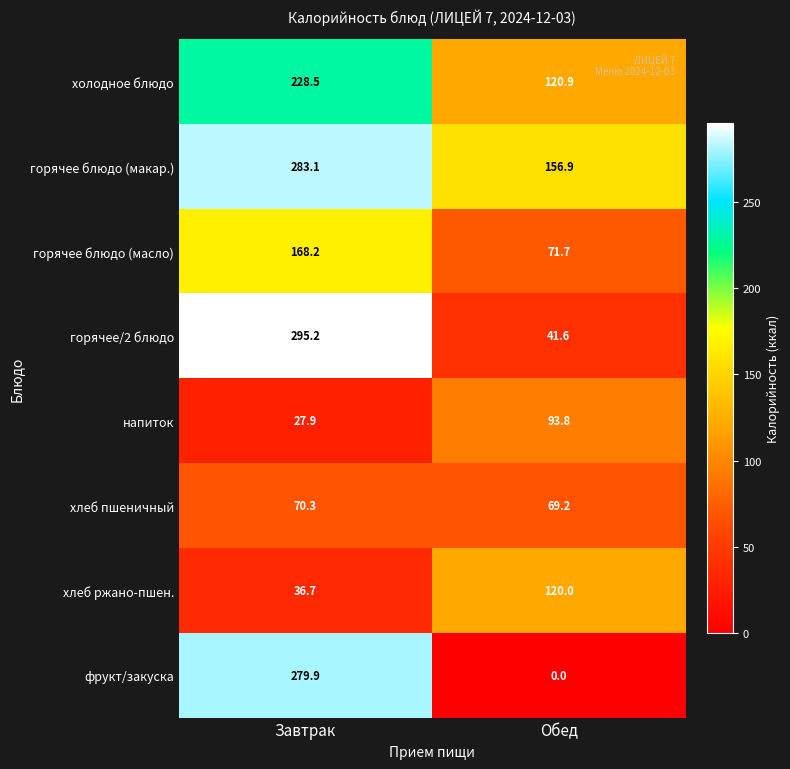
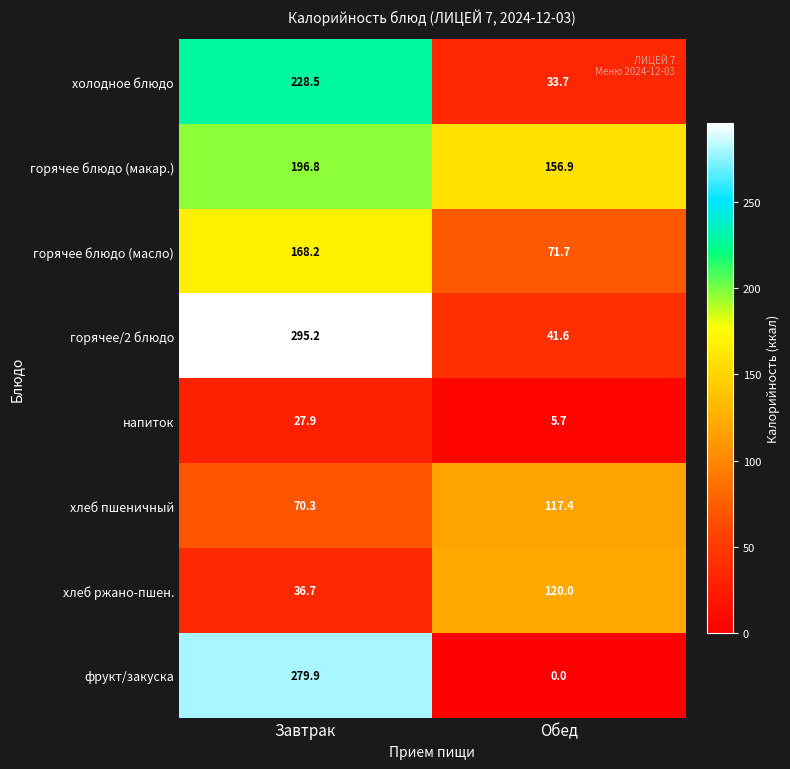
холодное блюдо, Обед: 120.9 -> 33.7
горячее блюдо (макар.), Завтрак: 283.1 -> 196.8
напиток, Обед: 93.8 -> 5.7
хлеб пшеничный, Обед: 69.2 -> 117.4
